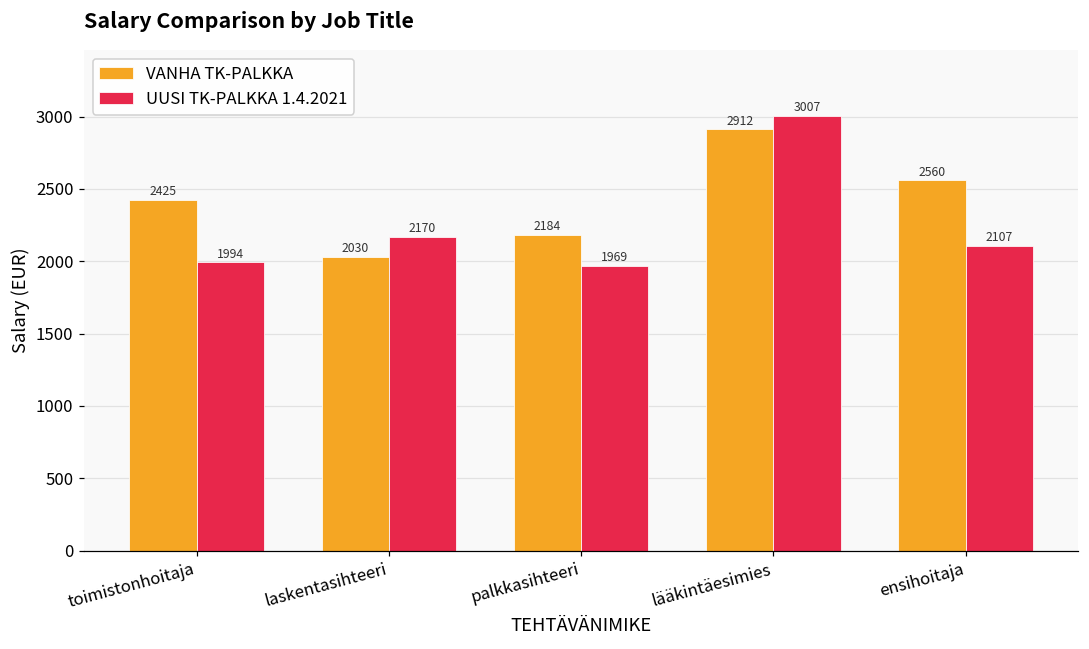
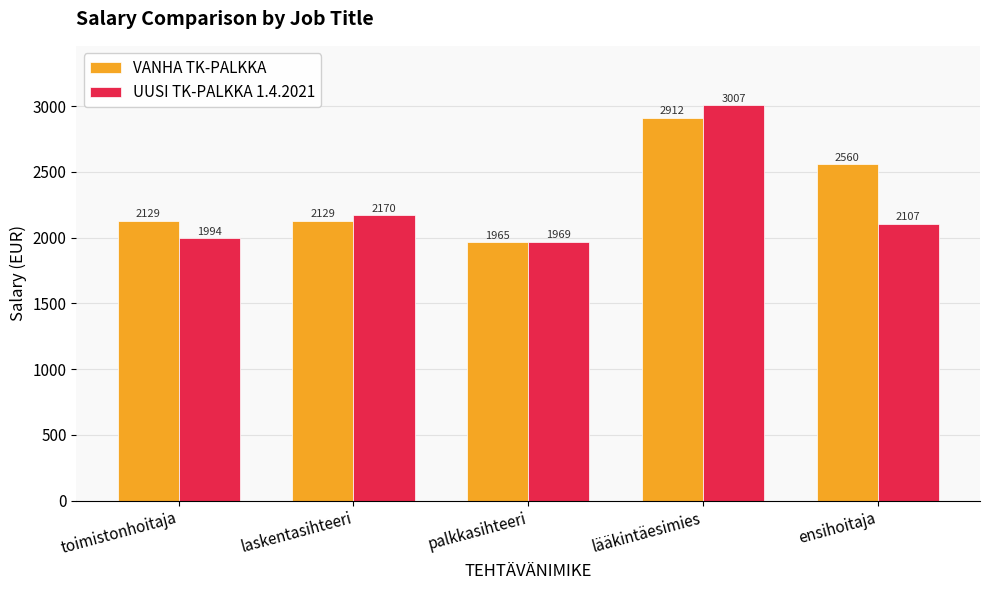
VANHA TK-PALKKA, toimistonhoitaja: 2425 -> 2129
VANHA TK-PALKKA, laskentasihteeri: 2030 -> 2129
VANHA TK-PALKKA, palkkasihteeri: 2184 -> 1965
